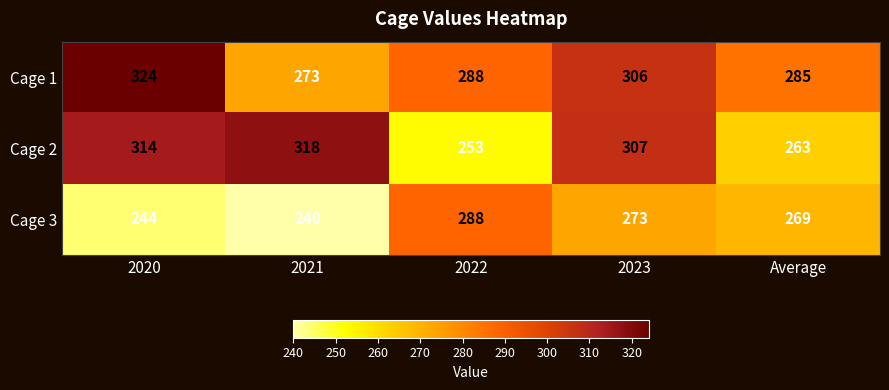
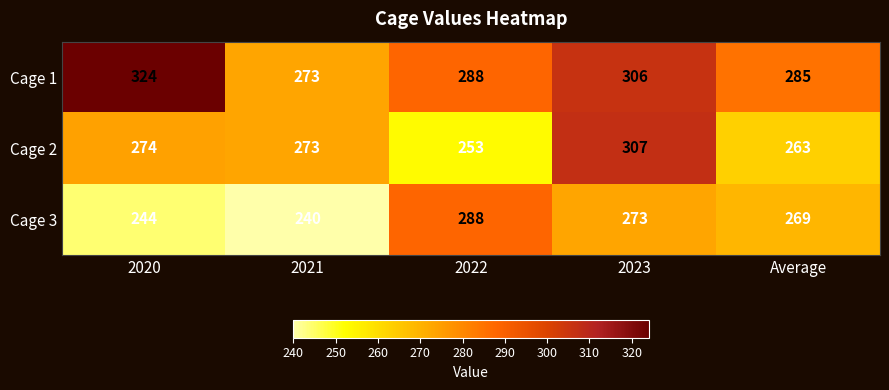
Cage 2, 2020: 314 -> 274
Cage 2, 2021: 318 -> 273
